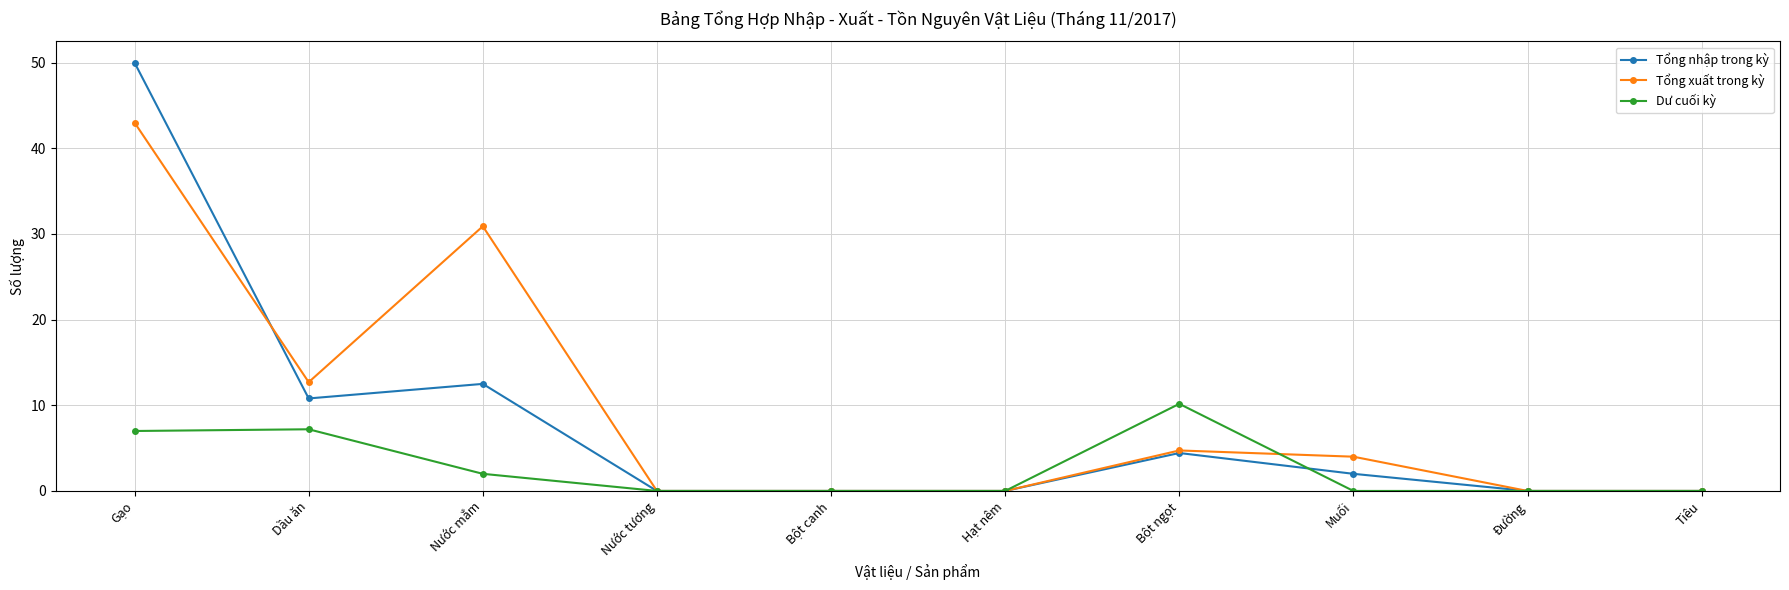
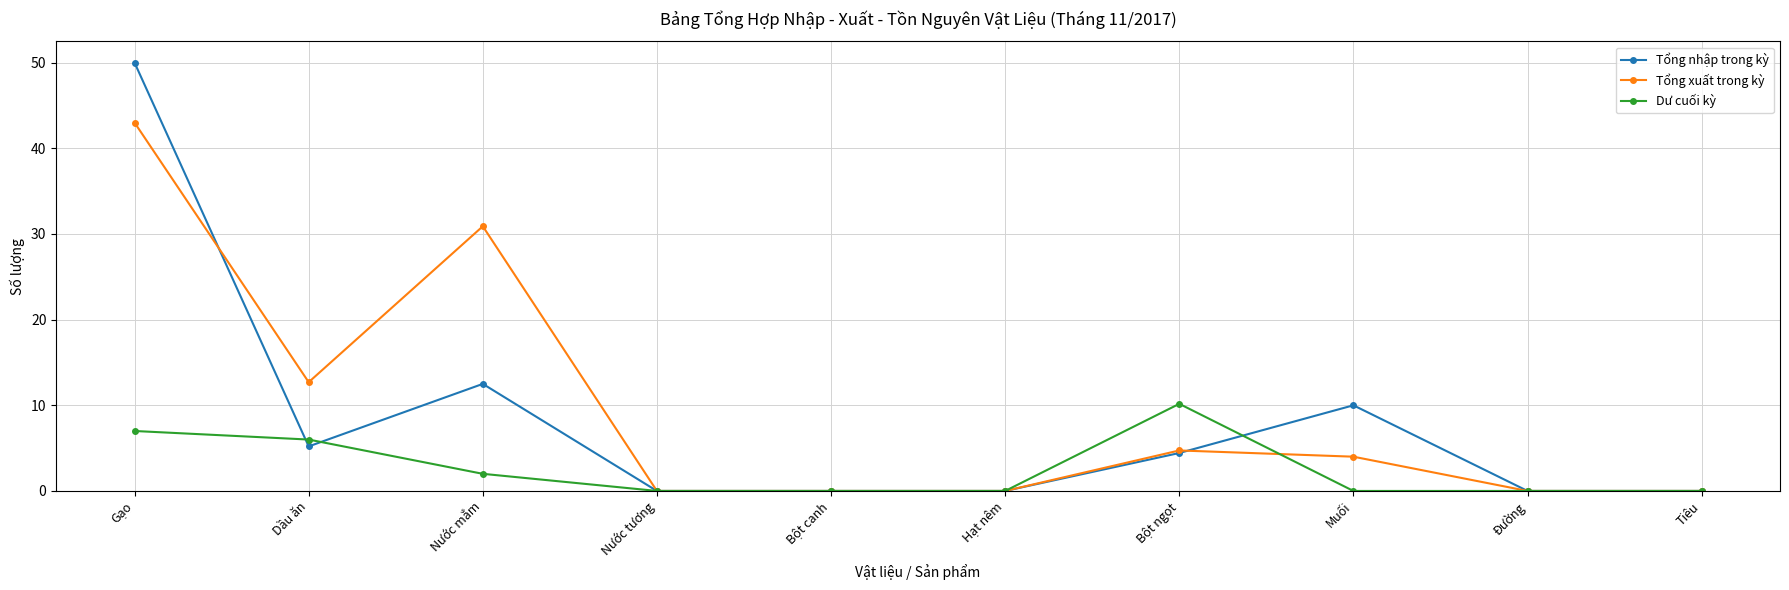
Tổng nhập trong kỳ, Dầu ăn: 11 -> 5
Dư cuối kỳ, Dầu ăn: 7 -> 6
Tổng nhập trong kỳ, Muối: 2 -> 10
